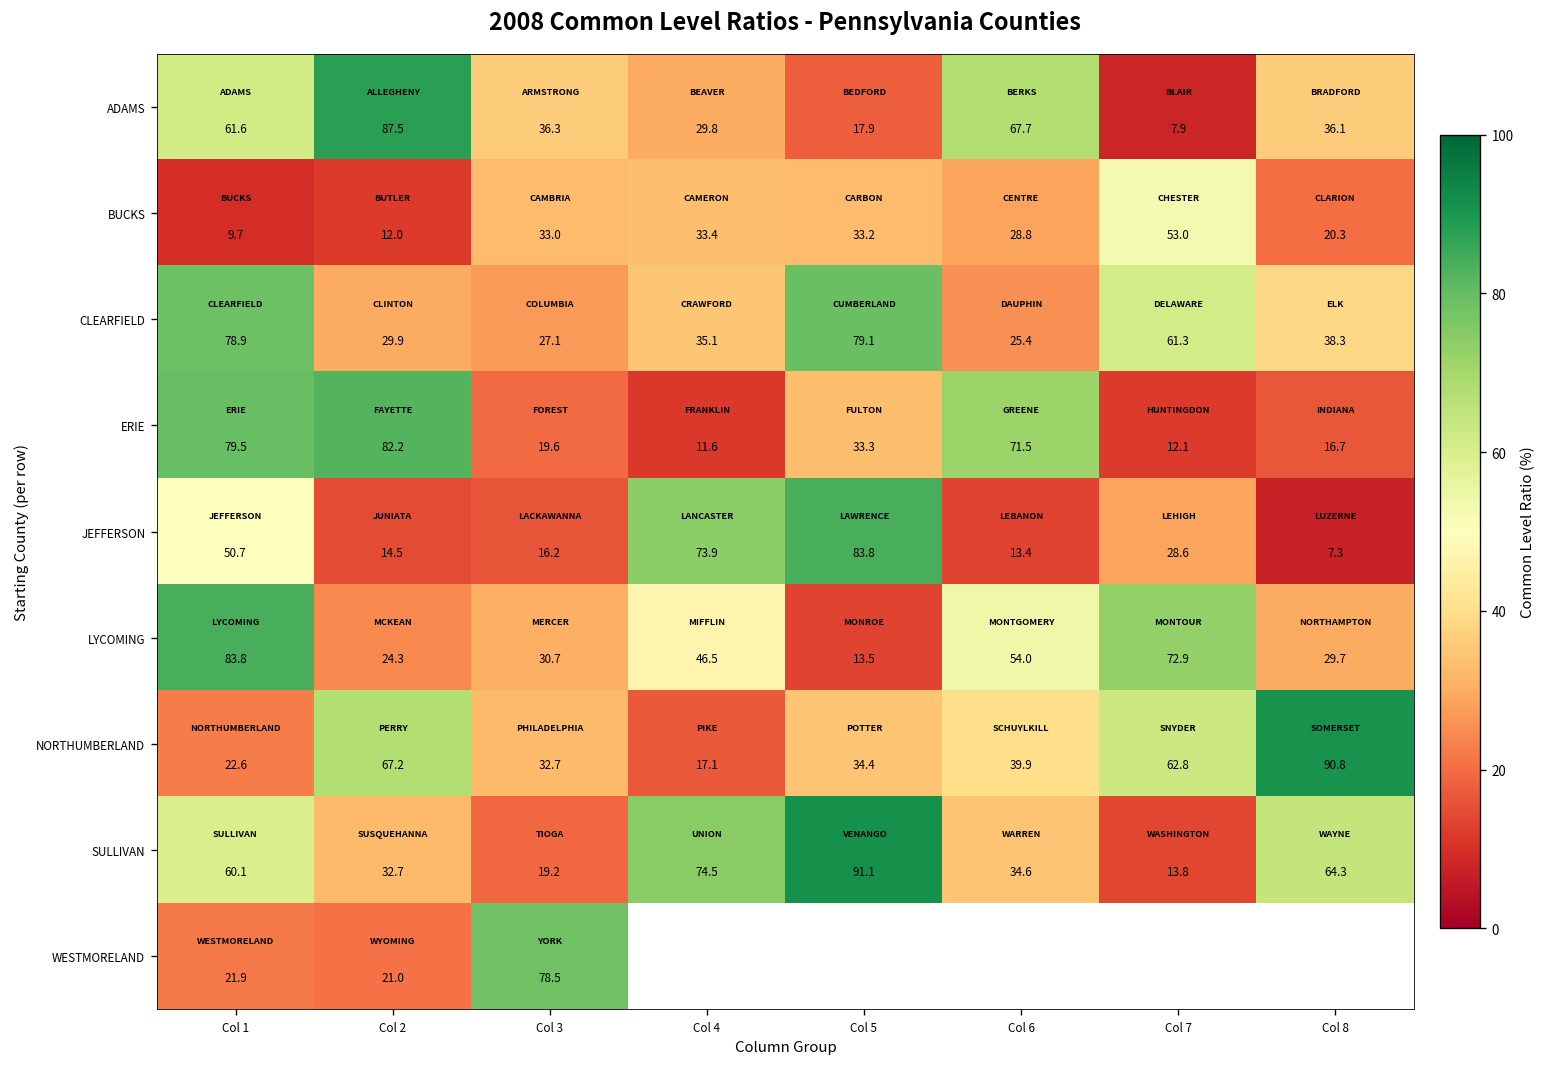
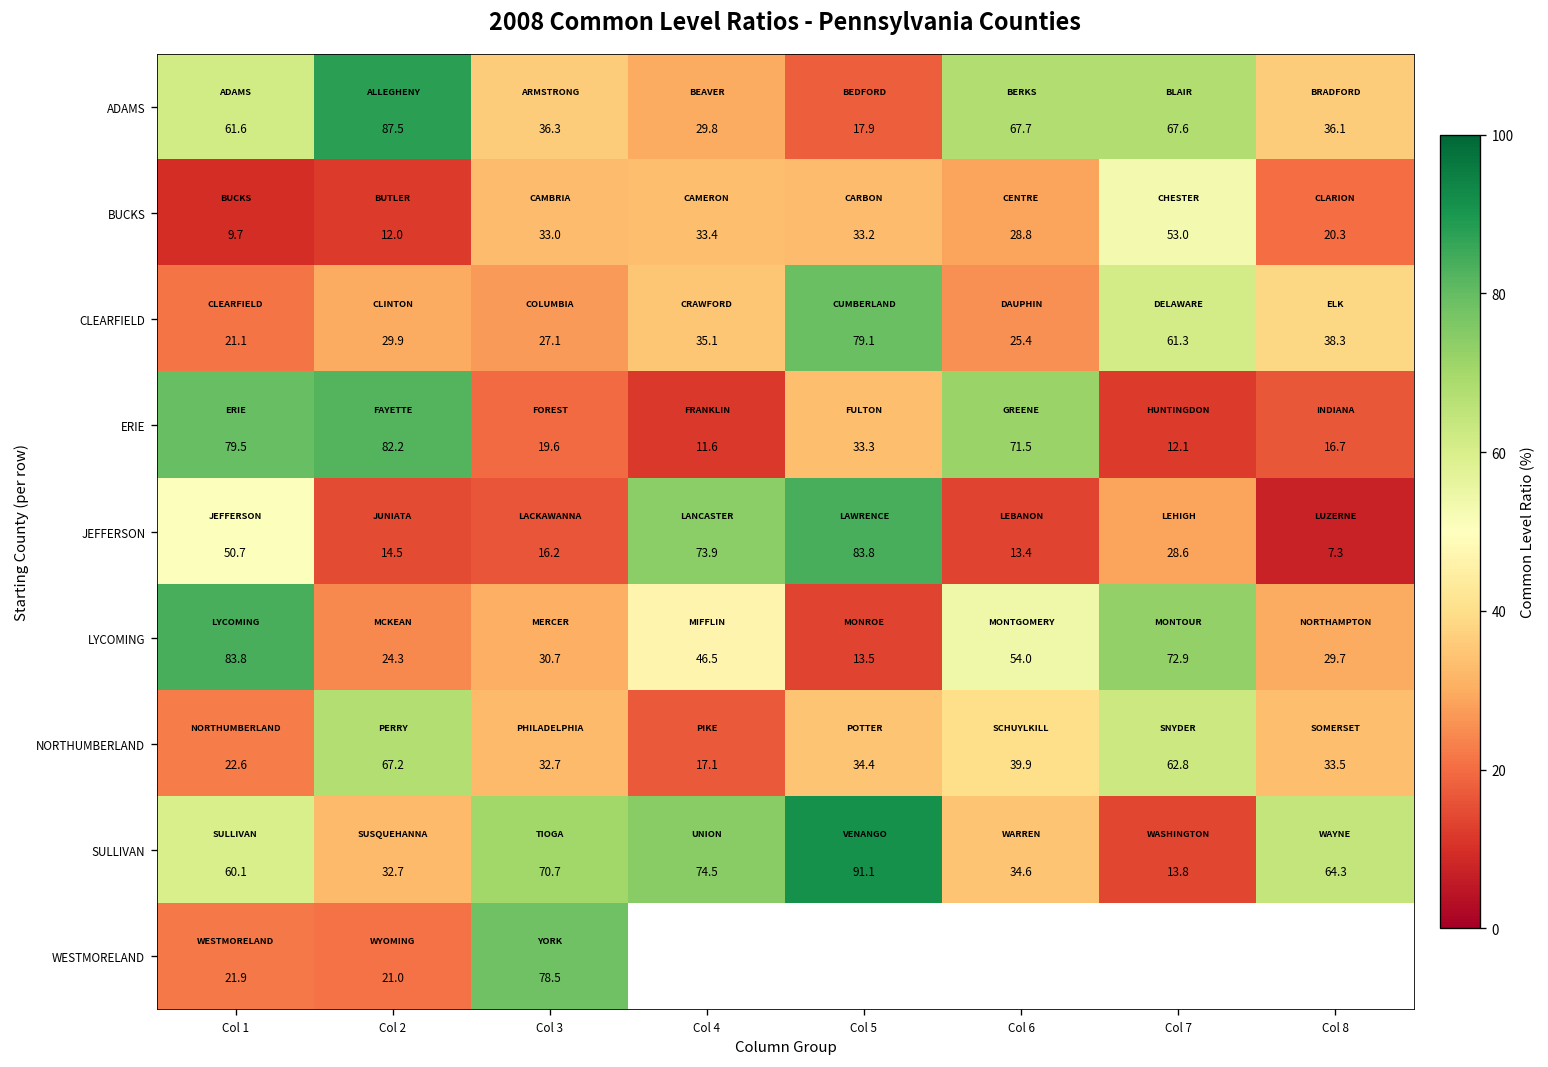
ADAMS, Col 7: 7.9 -> 67.6
CLEARFIELD, Col 1: 78.9 -> 21.1
NORTHUMBERLAND, Col 8: 90.8 -> 33.5
SULLIVAN, Col 3: 19.2 -> 70.7
